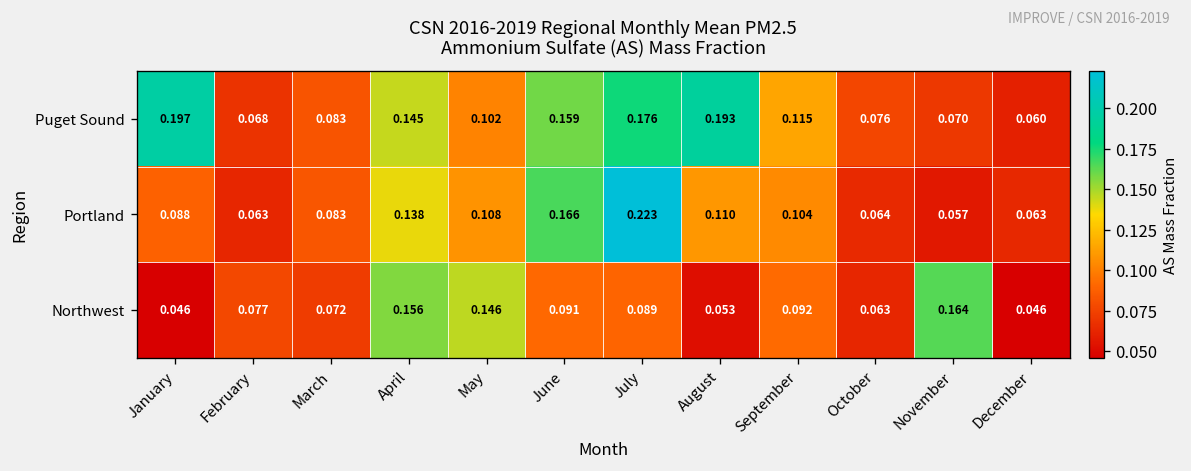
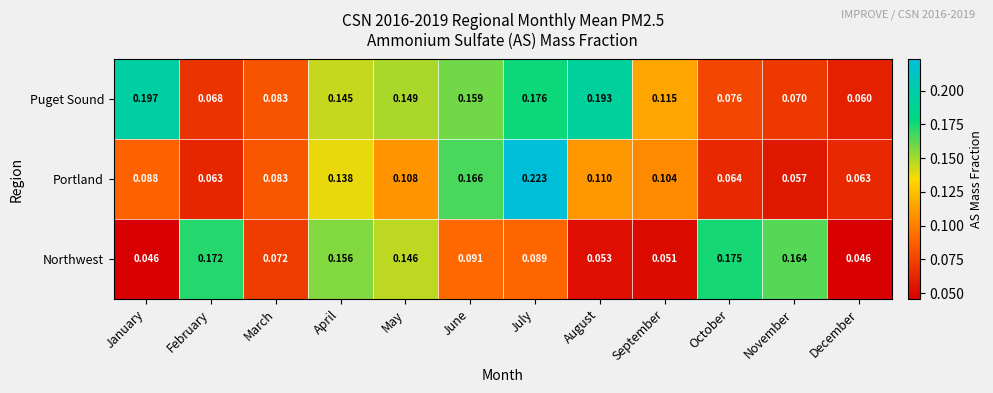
Puget Sound, May: 0.102 -> 0.149
Northwest, February: 0.077 -> 0.172
Northwest, September: 0.092 -> 0.051
Northwest, October: 0.063 -> 0.175
